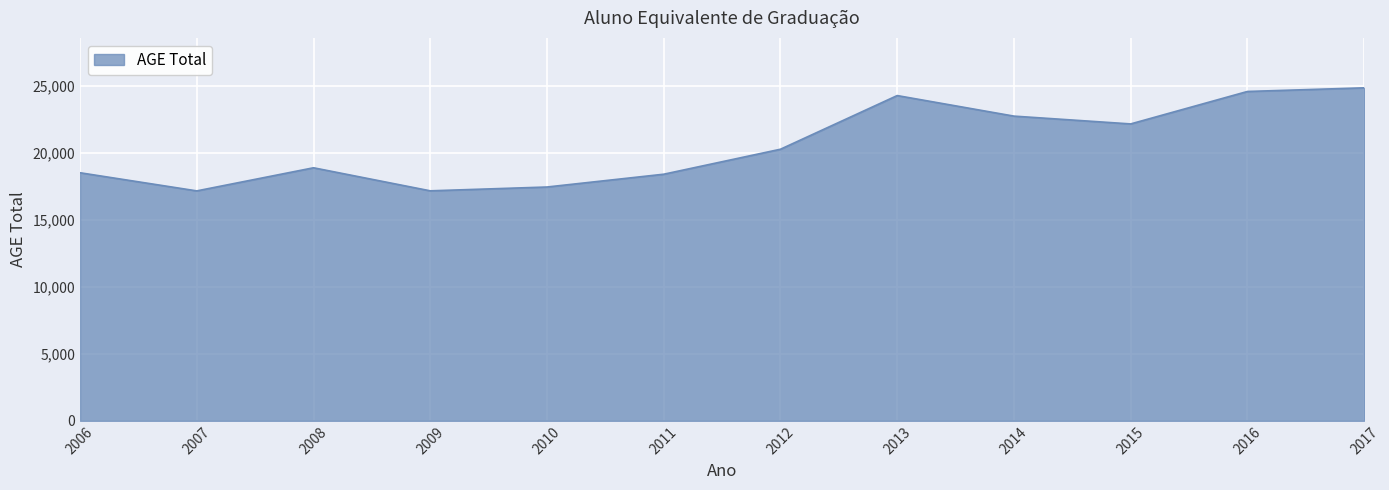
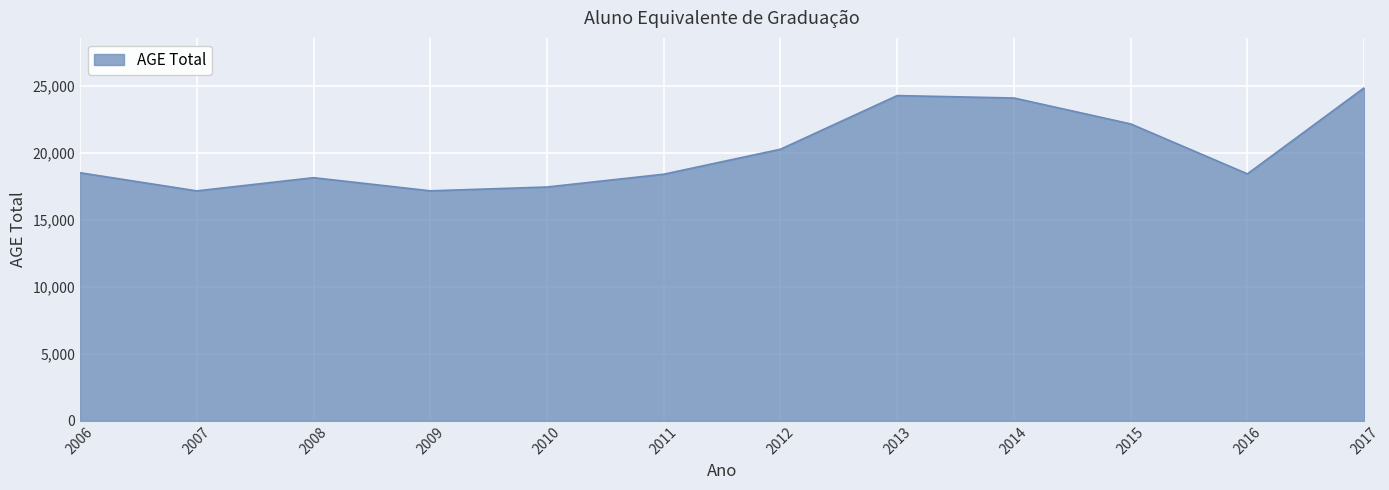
2008: 18,900 -> 18,200
2014: 22,700 -> 24,100
2016: 24,600 -> 18,400
